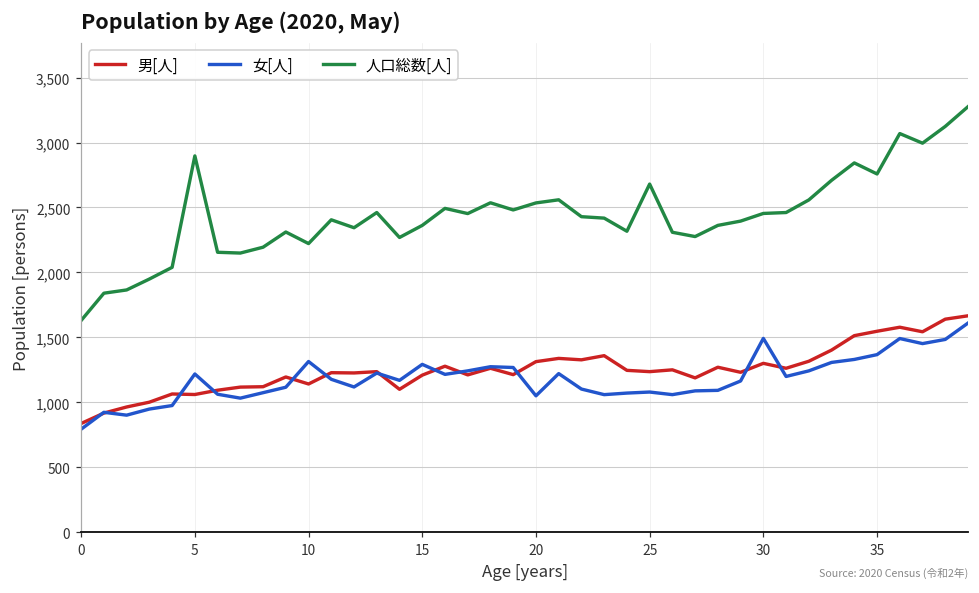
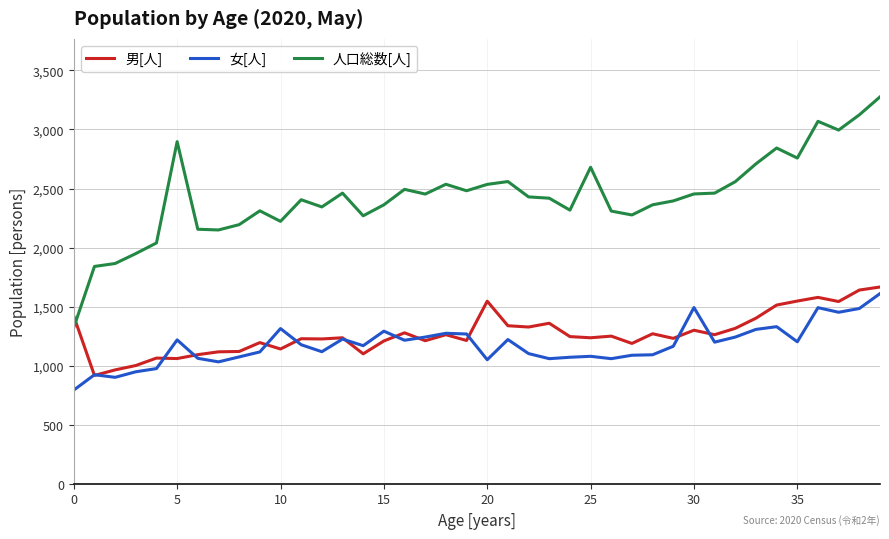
男[人], 0: 840 -> 1,420
人口総数[人], 0: 1,630 -> 1,320
男[人], 20: 1,310 -> 1,550
女[人], 35: 1,370 -> 1,200
